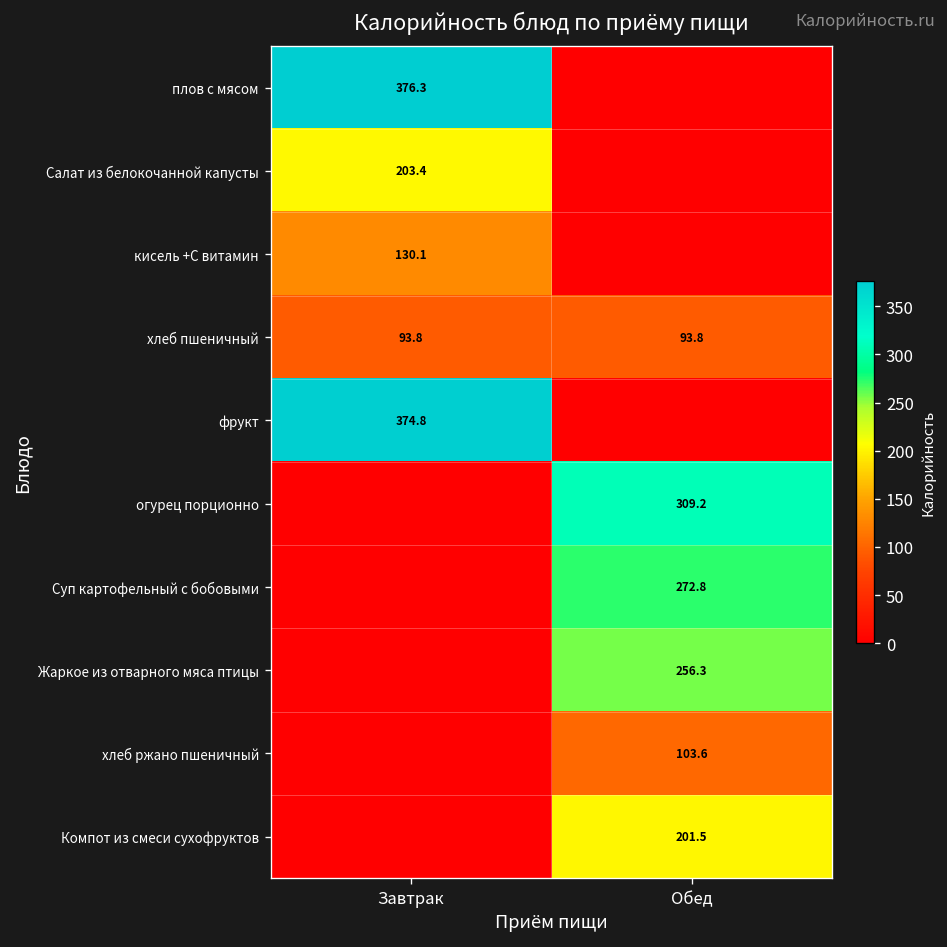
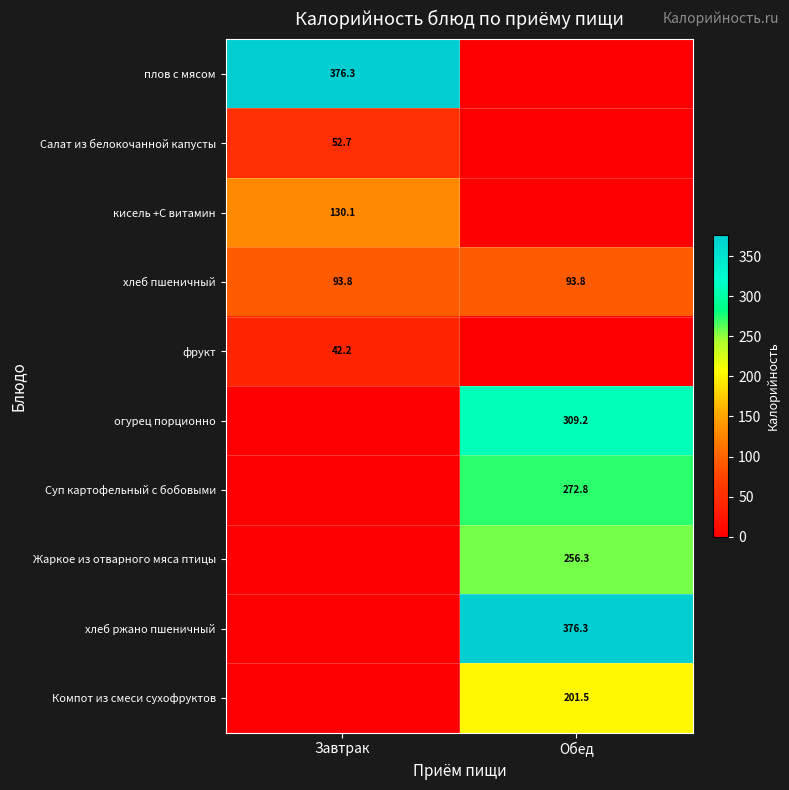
Салат из белокочанной капусты, Завтрак: 203.4 -> 52.7
фрукт, Завтрак: 374.8 -> 42.2
хлеб ржано пшеничный, Обед: 103.6 -> 376.3
